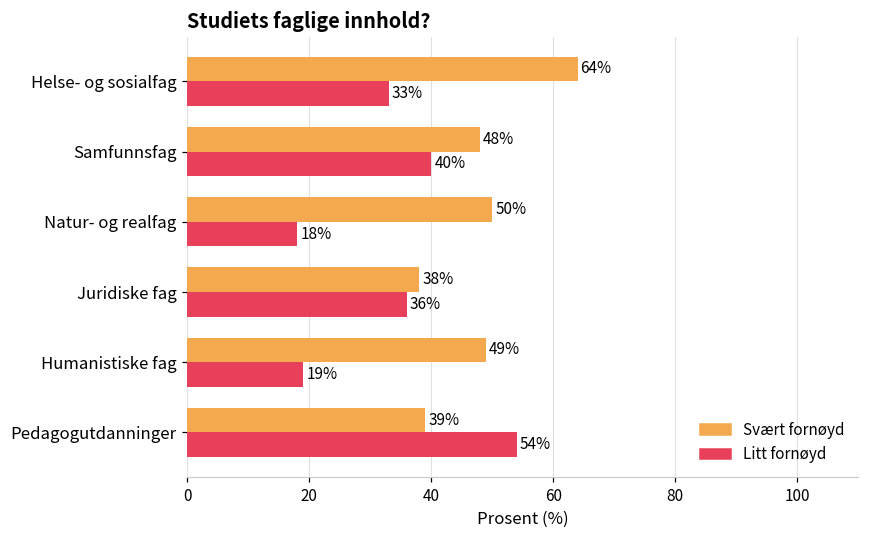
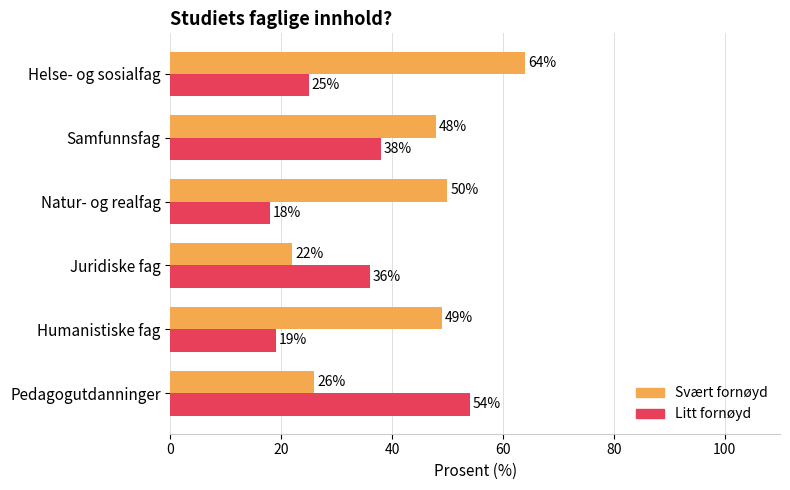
Litt fornøyd, Helse- og sosialfag: 33% -> 25%
Litt fornøyd, Samfunnsfag: 40% -> 38%
Svært fornøyd, Juridiske fag: 38% -> 22%
Svært fornøyd, Pedagogutdanninger: 39% -> 26%
